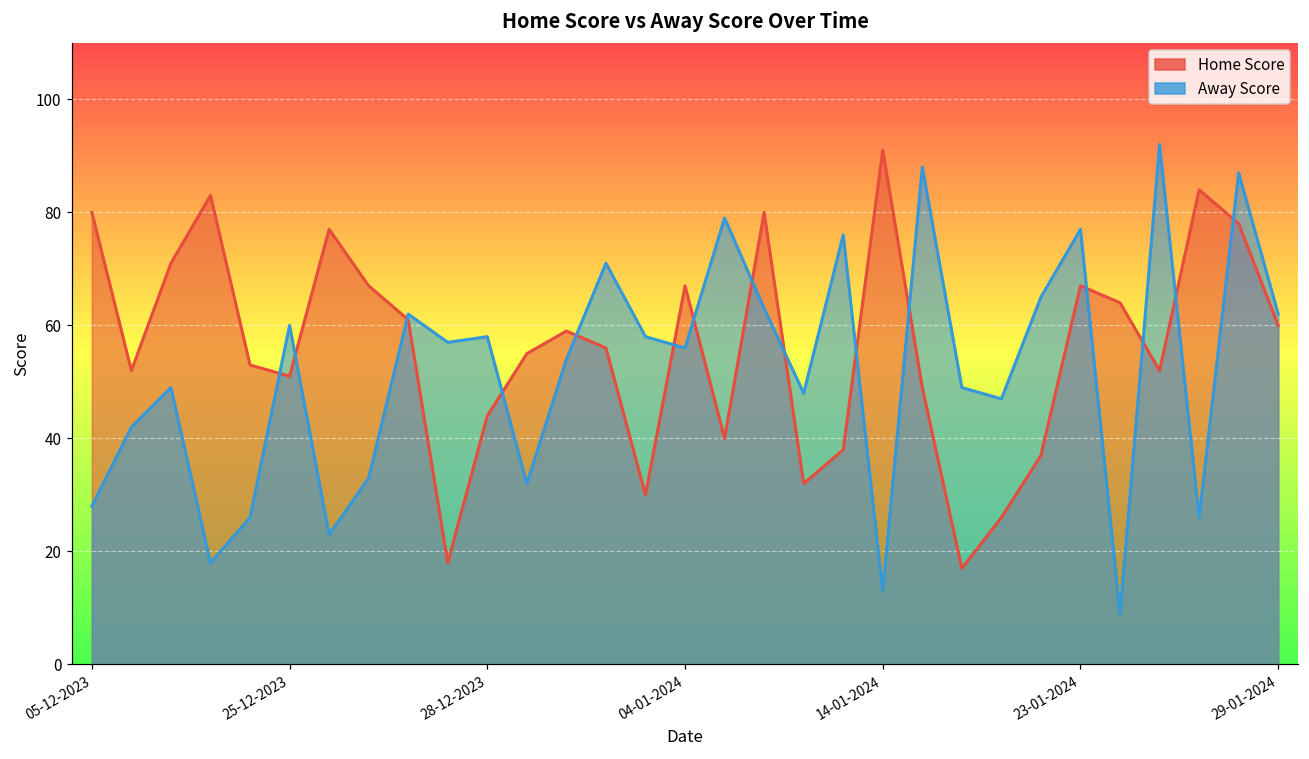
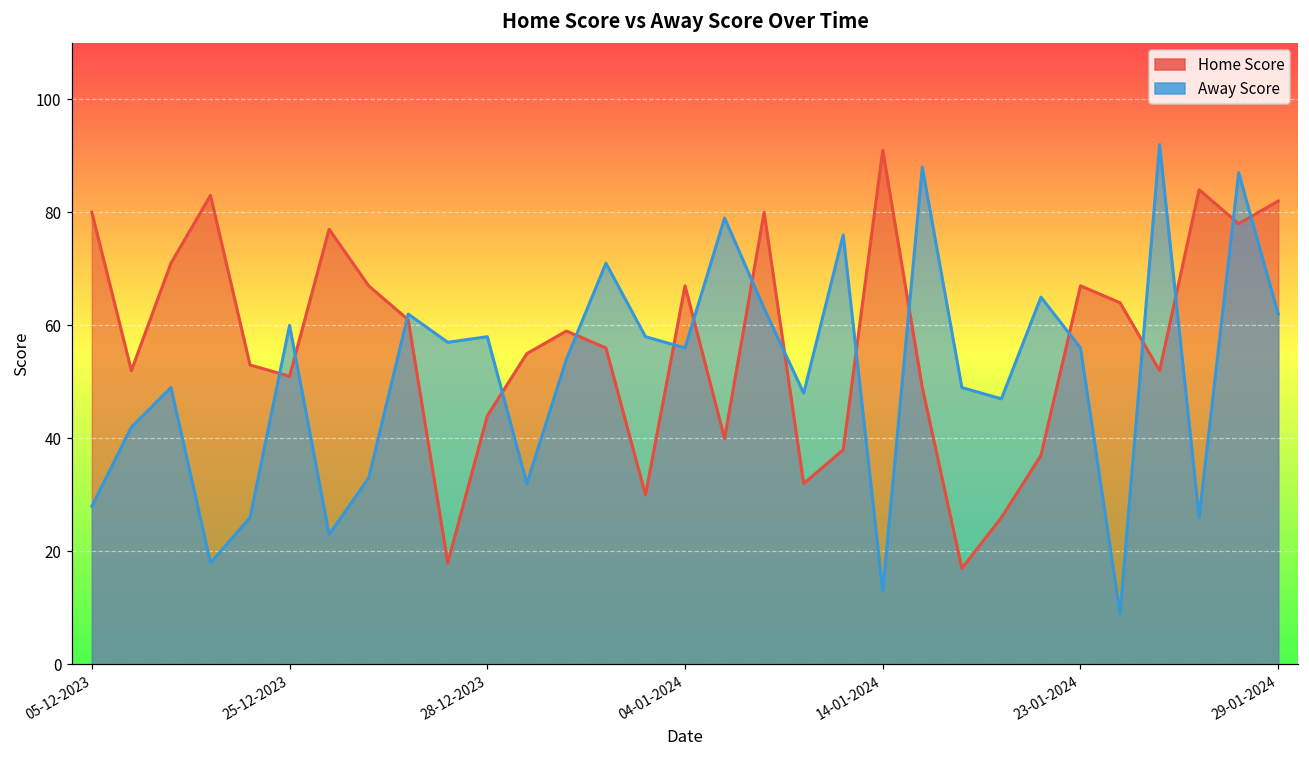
Away Score, 23-01-2024: 77 -> 56
Home Score, 29-01-2024: 60 -> 82
